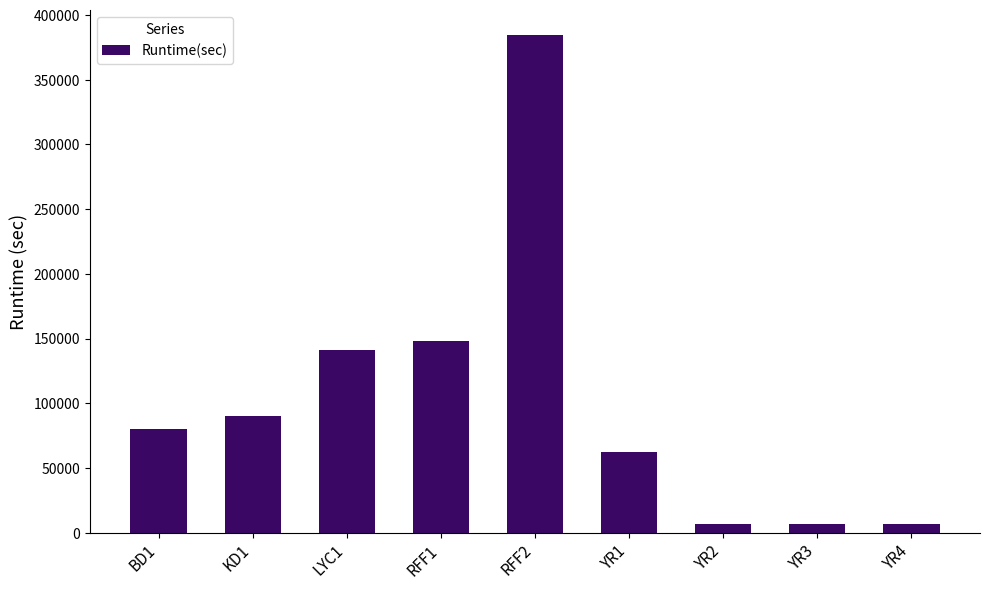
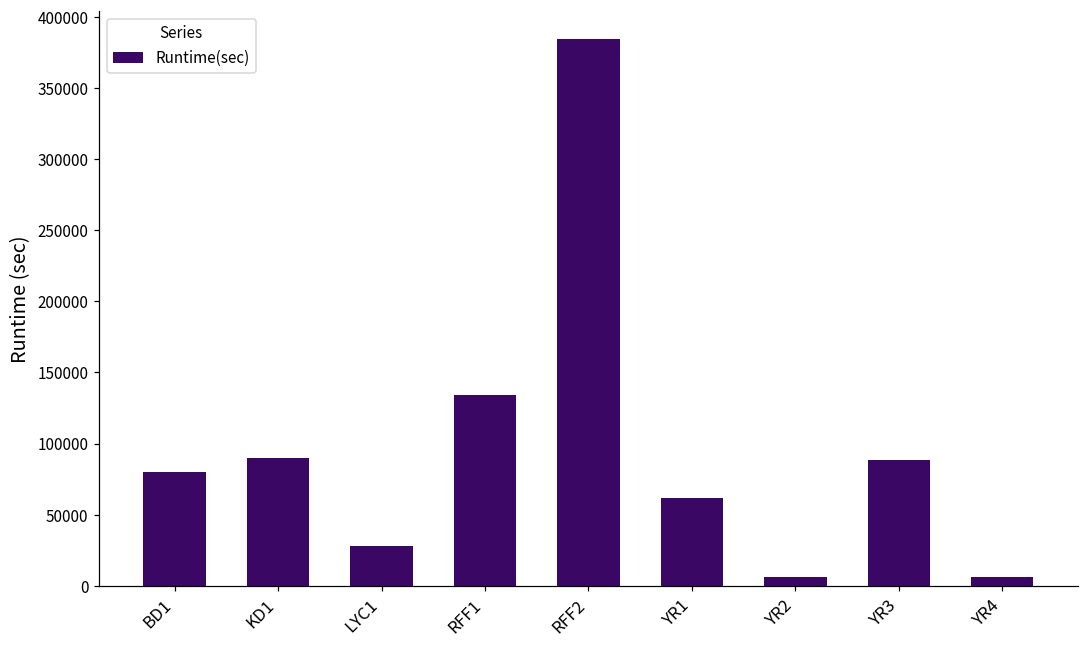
LYC1: 141000 -> 28000
RFF1: 148000 -> 134000
YR3: 7000 -> 88000
